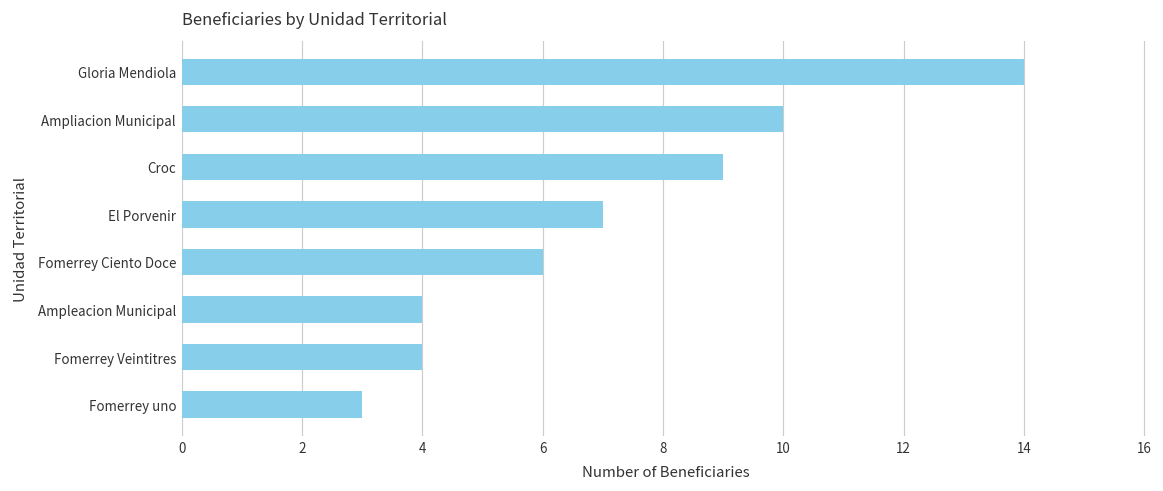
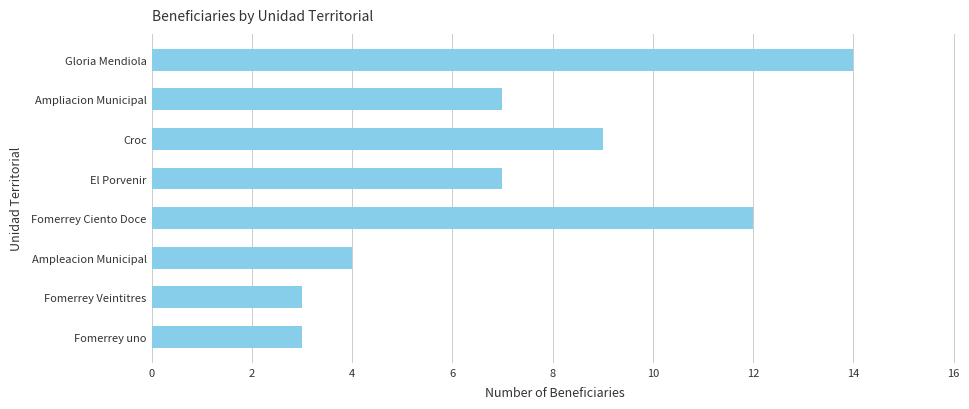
Ampliacion Municipal: 10 -> 7
Fomerrey Ciento Doce: 6 -> 12
Fomerrey Veintitres: 4 -> 3
